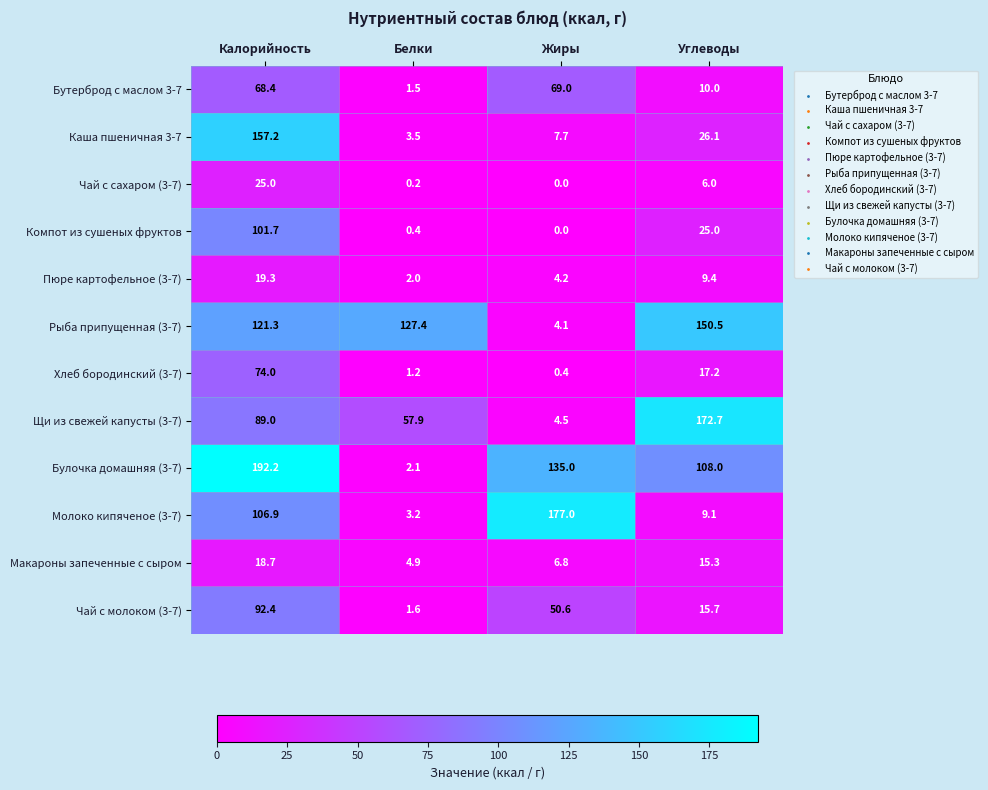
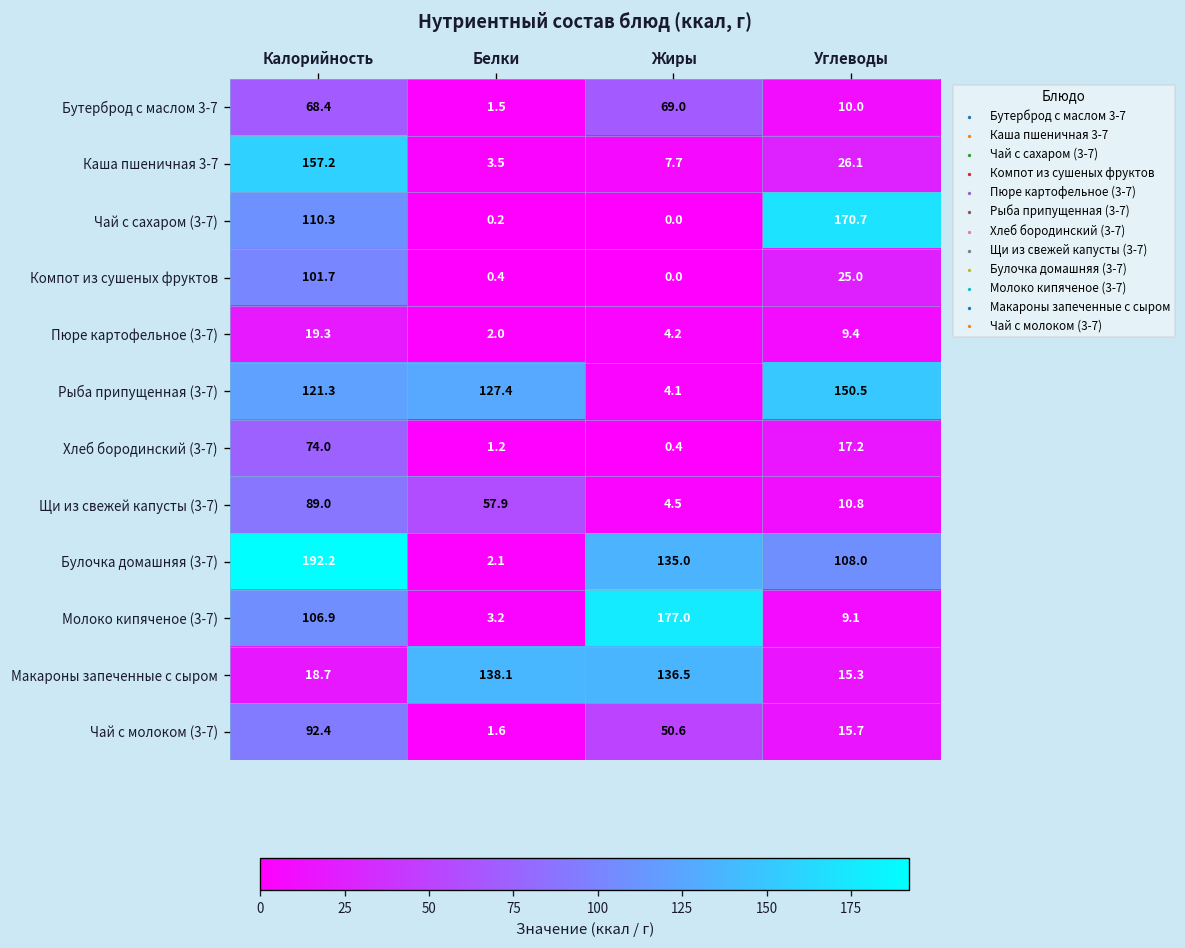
Чай с сахаром (3-7), Калорийность: 25.0 -> 110.3
Чай с сахаром (3-7), Углеводы: 6.0 -> 170.7
Щи из свежей капусты (3-7), Углеводы: 172.7 -> 10.8
Макароны запеченные с сыром, Белки: 4.9 -> 138.1
Макароны запеченные с сыром, Жиры: 6.8 -> 136.5
